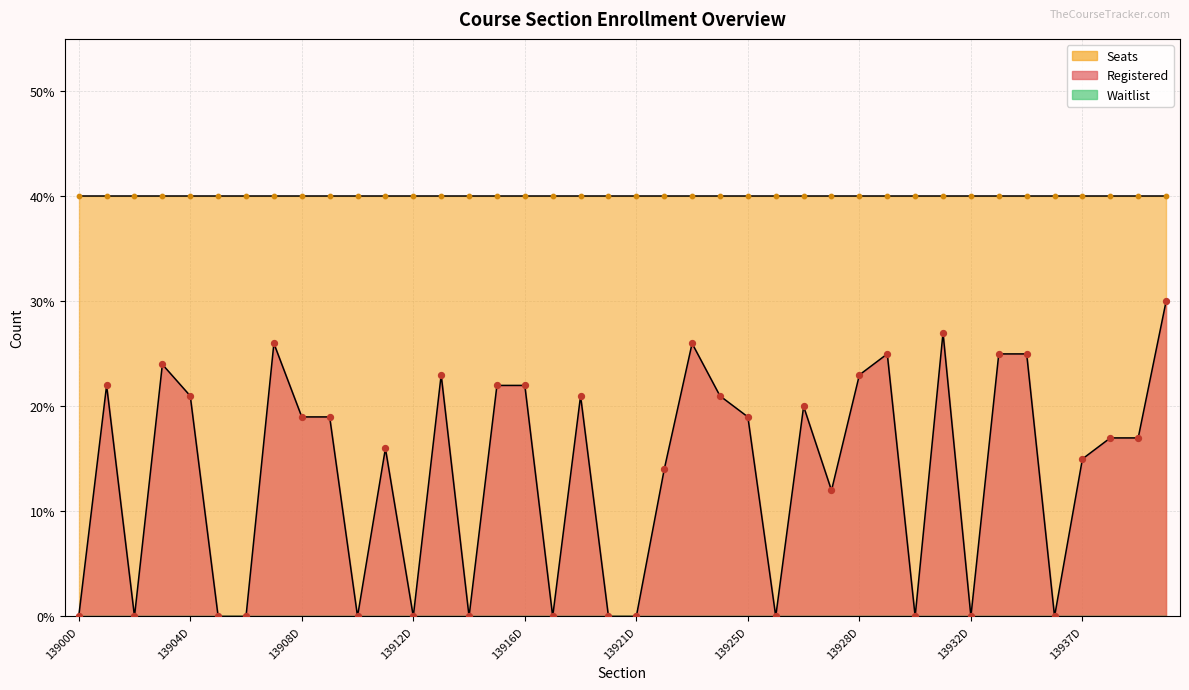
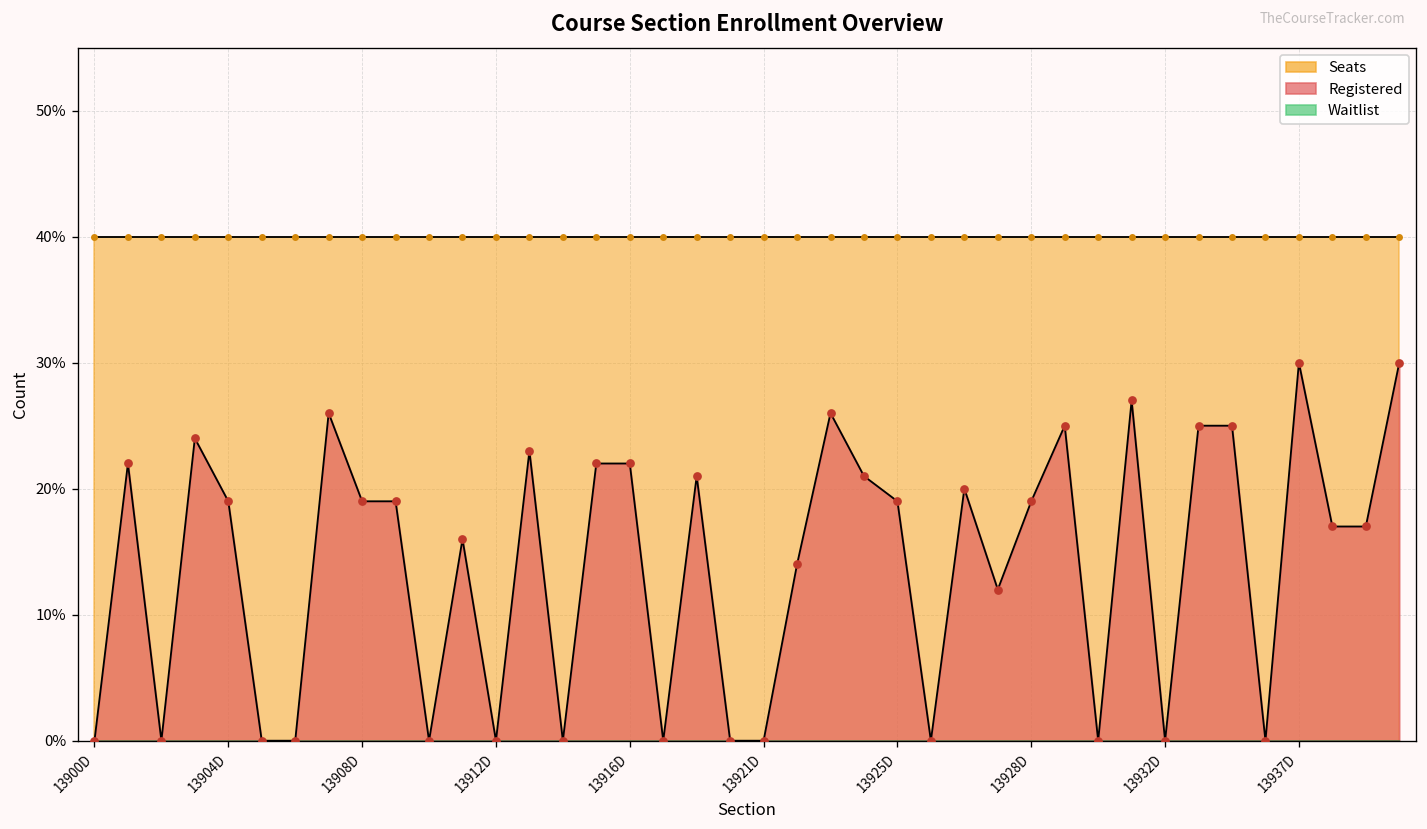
Registered, 13904D: 21% -> 19%
Registered, 13928D: 23% -> 19%
Registered, 13937D: 15% -> 30%
